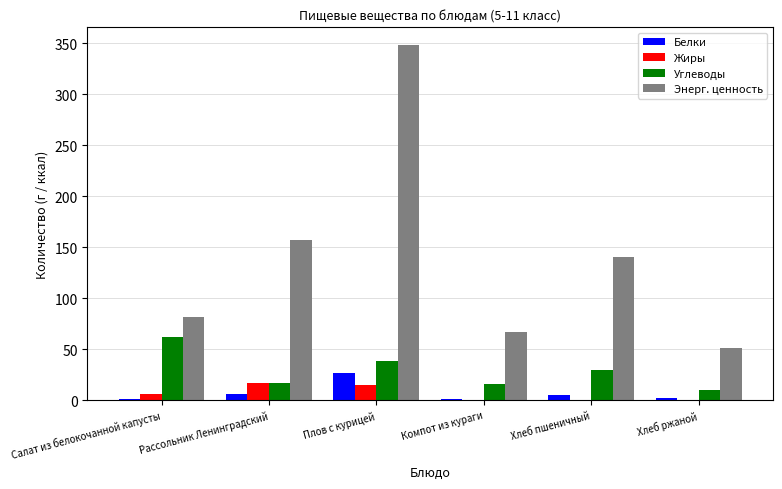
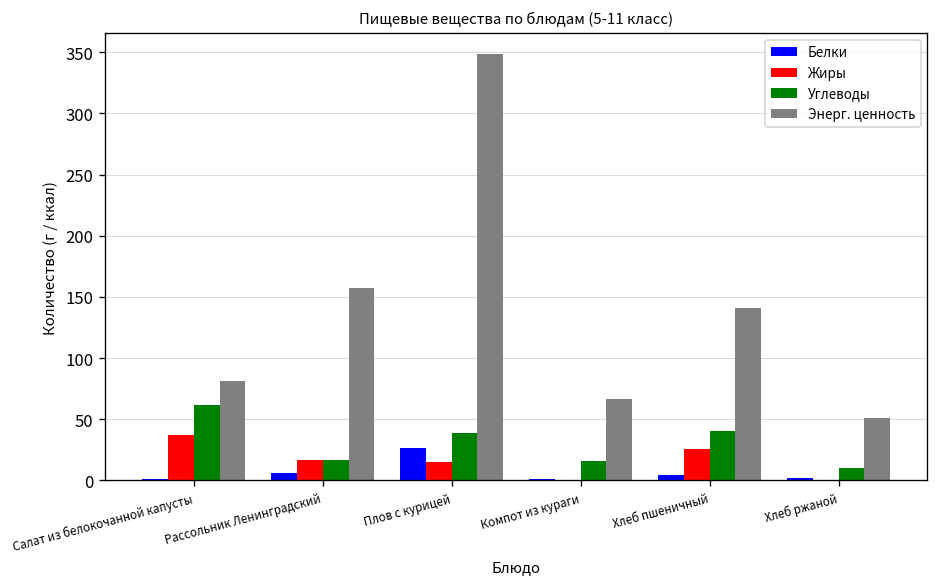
Жиры, Салат из белокочанной капусты: 6 -> 37
Жиры, Хлеб пшеничный: 1 -> 25
Углеводы, Хлеб пшеничный: 30 -> 41
